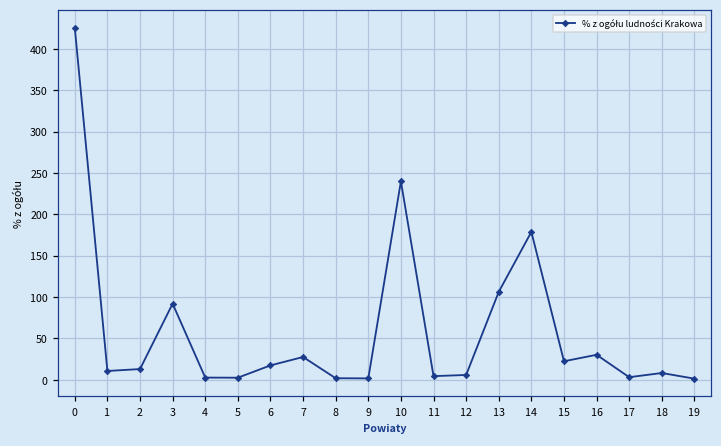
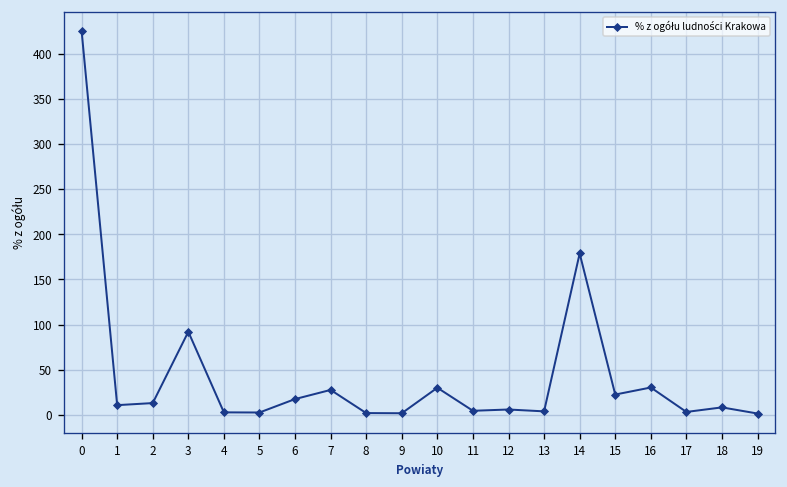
10: 240 -> 30
13: 110 -> 0
